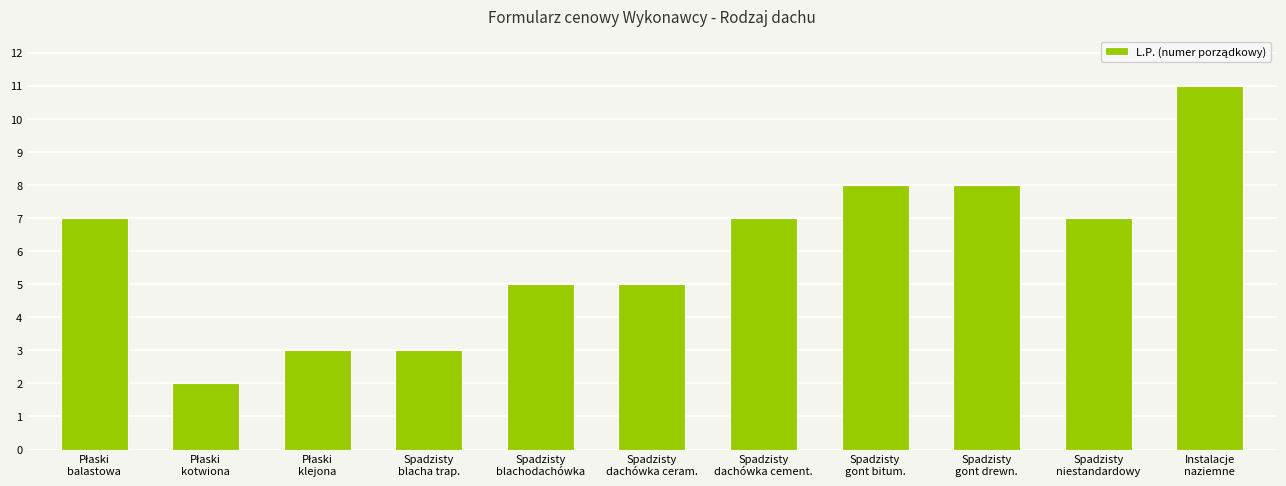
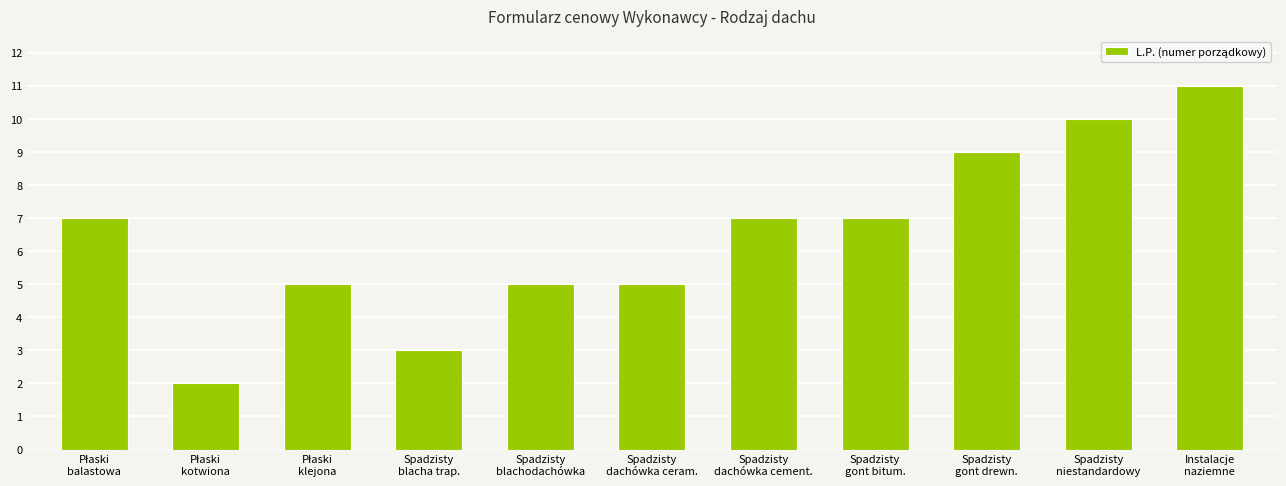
Płaski klejona: 3 -> 5
Spadzisty gont bitum.: 8 -> 7
Spadzisty gont drewn.: 8 -> 9
Spadzisty niestandardowy: 7 -> 10
